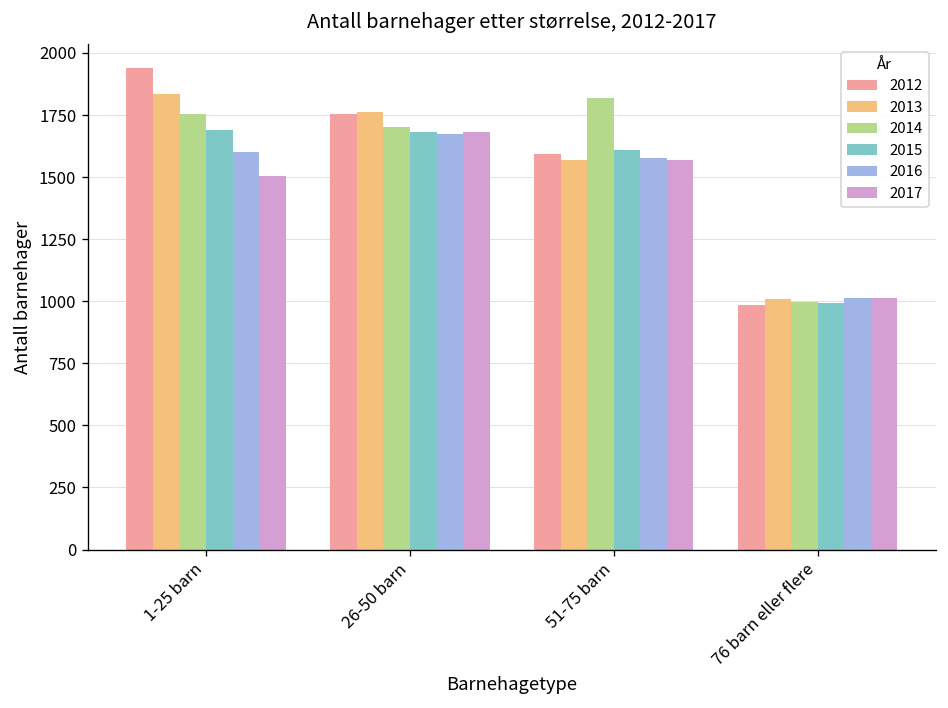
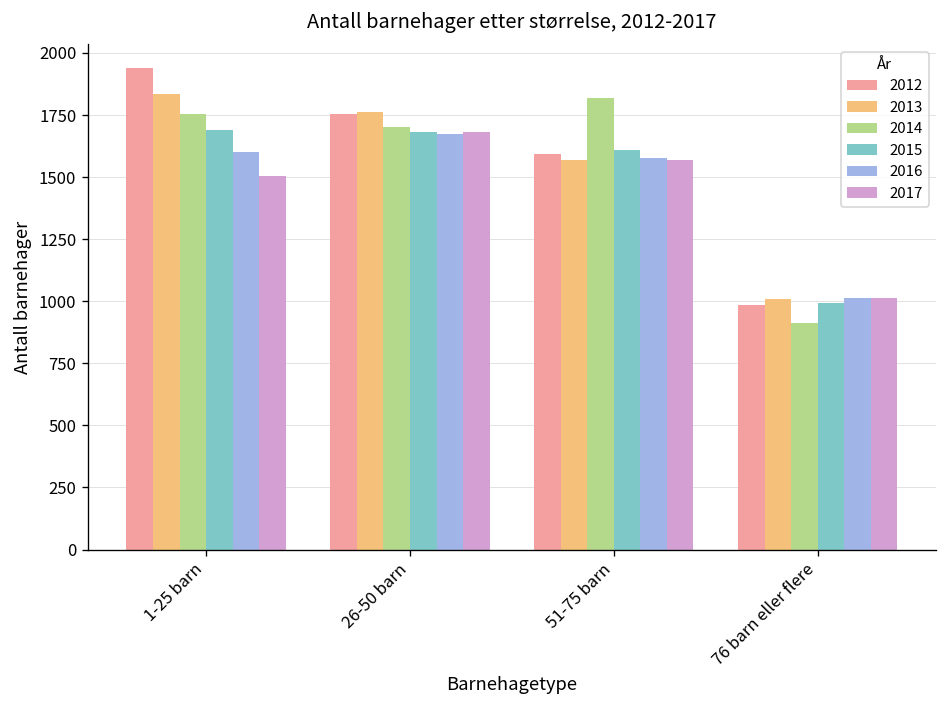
2014, 76 barn eller flere: 1000 -> 910
